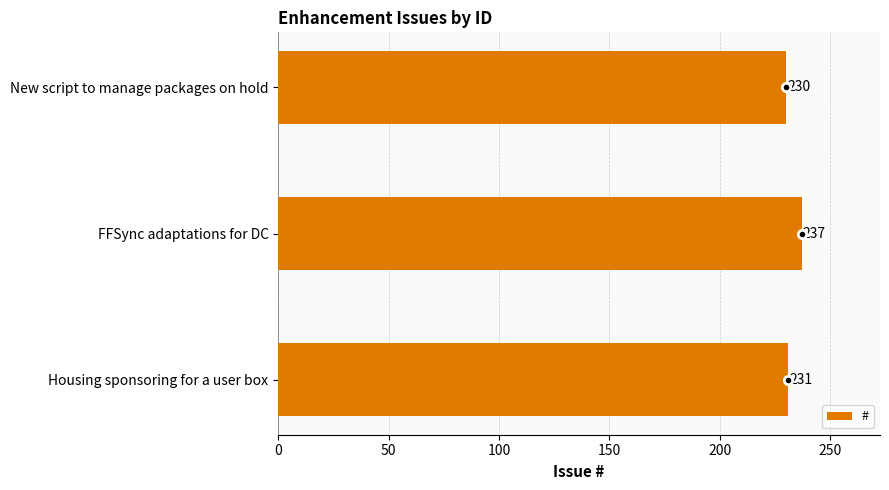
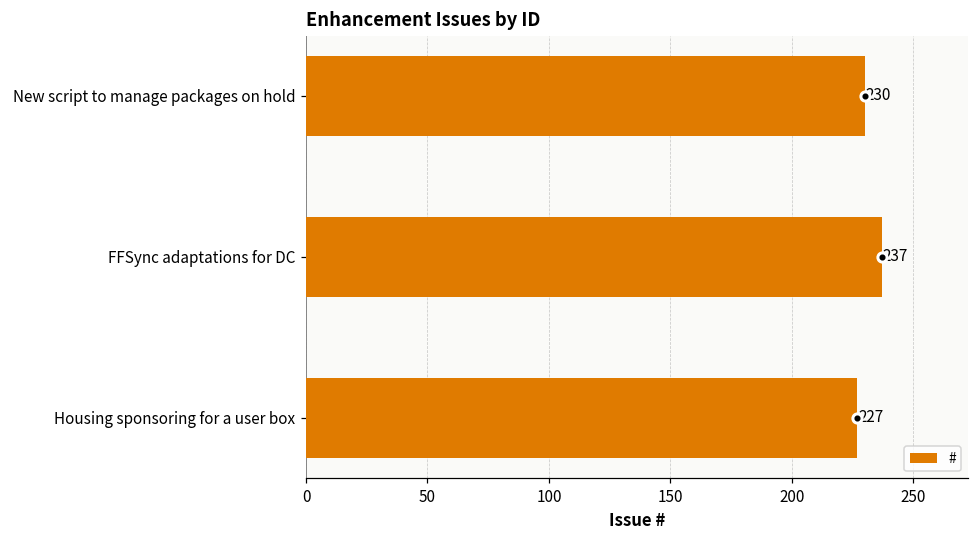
#, Housing sponsoring for a user box: 231 -> 227
